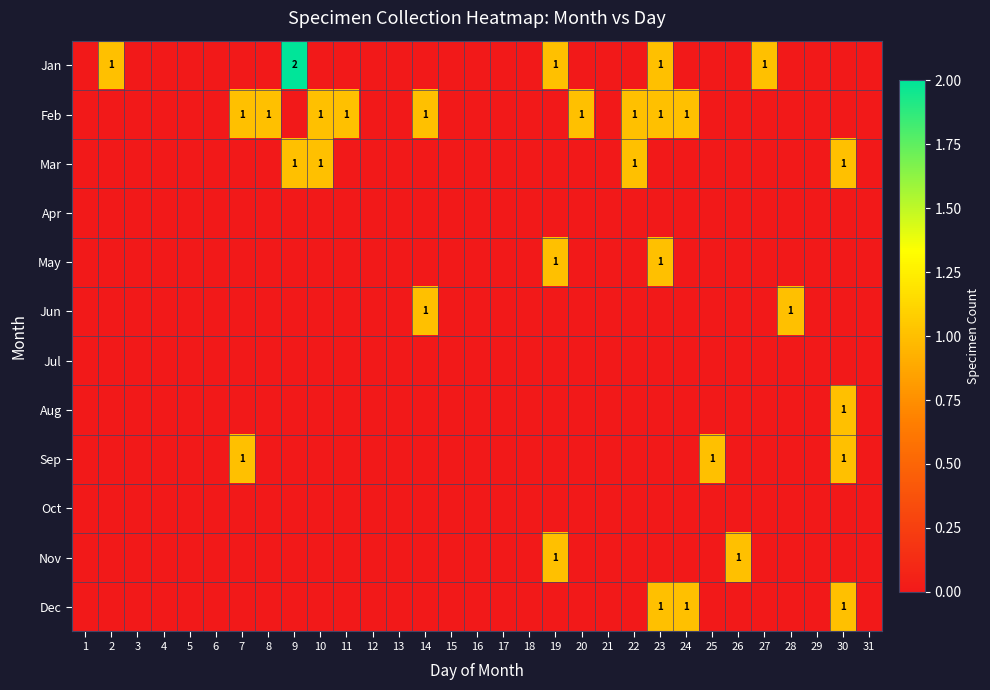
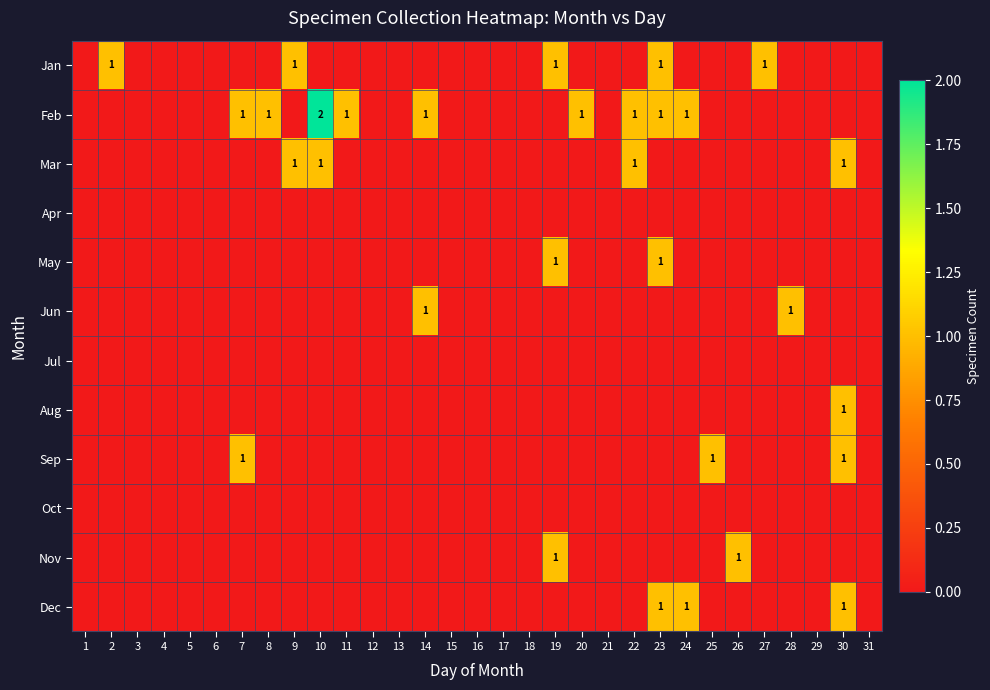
Jan, 9: 2 -> 1
Feb, 10: 1 -> 2
